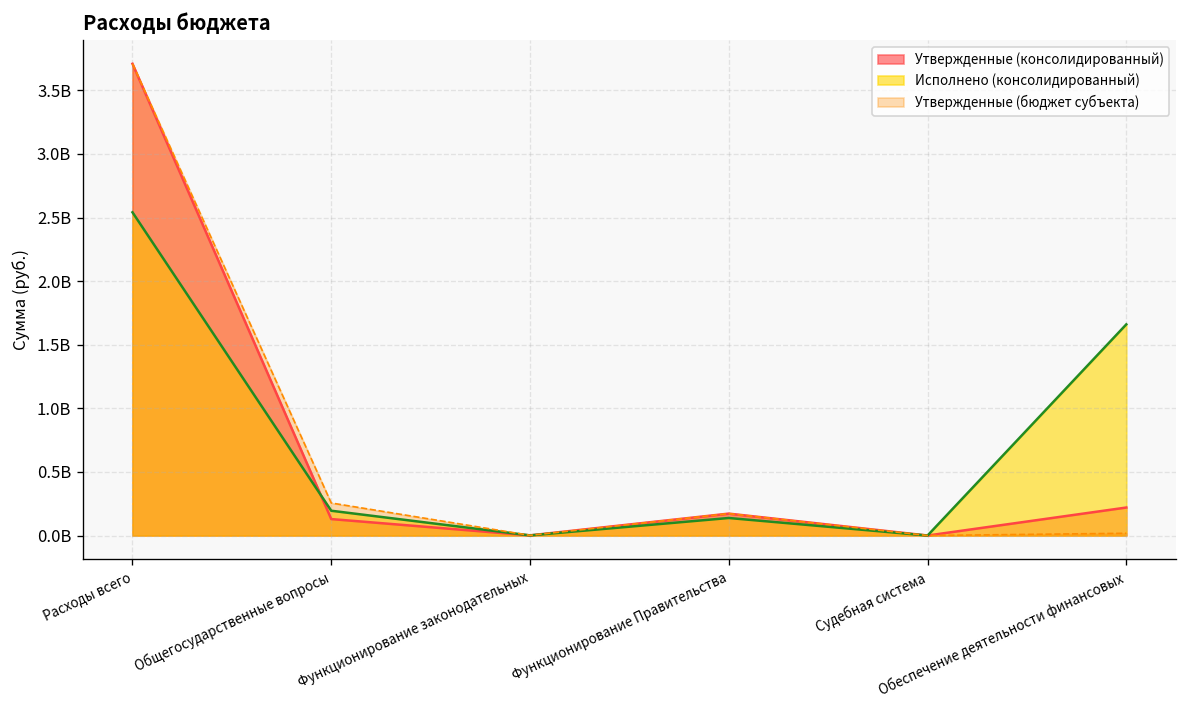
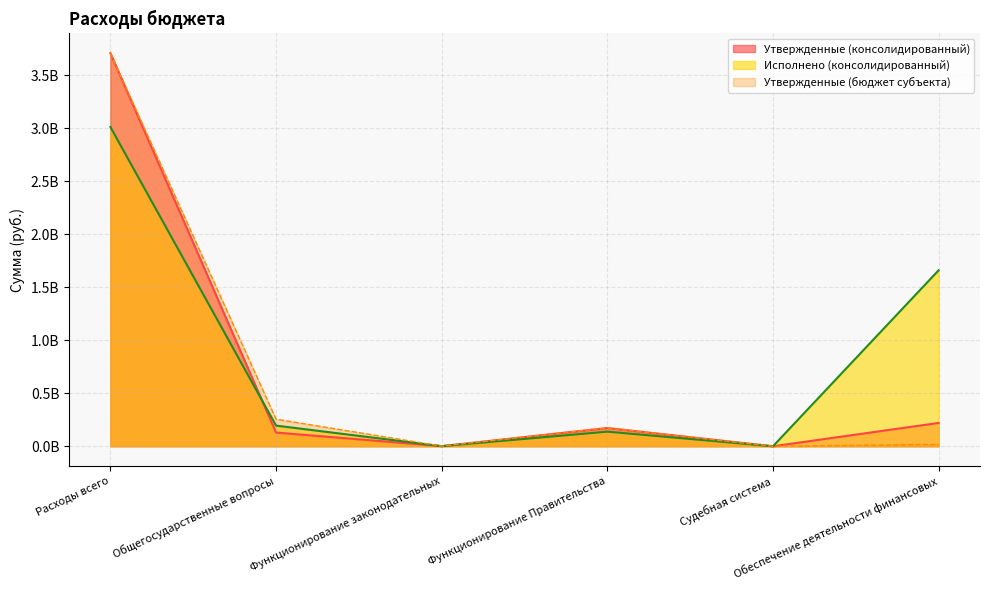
Исполнено (консолидированный), Расходы всего: 2540000000 -> 3010000000
